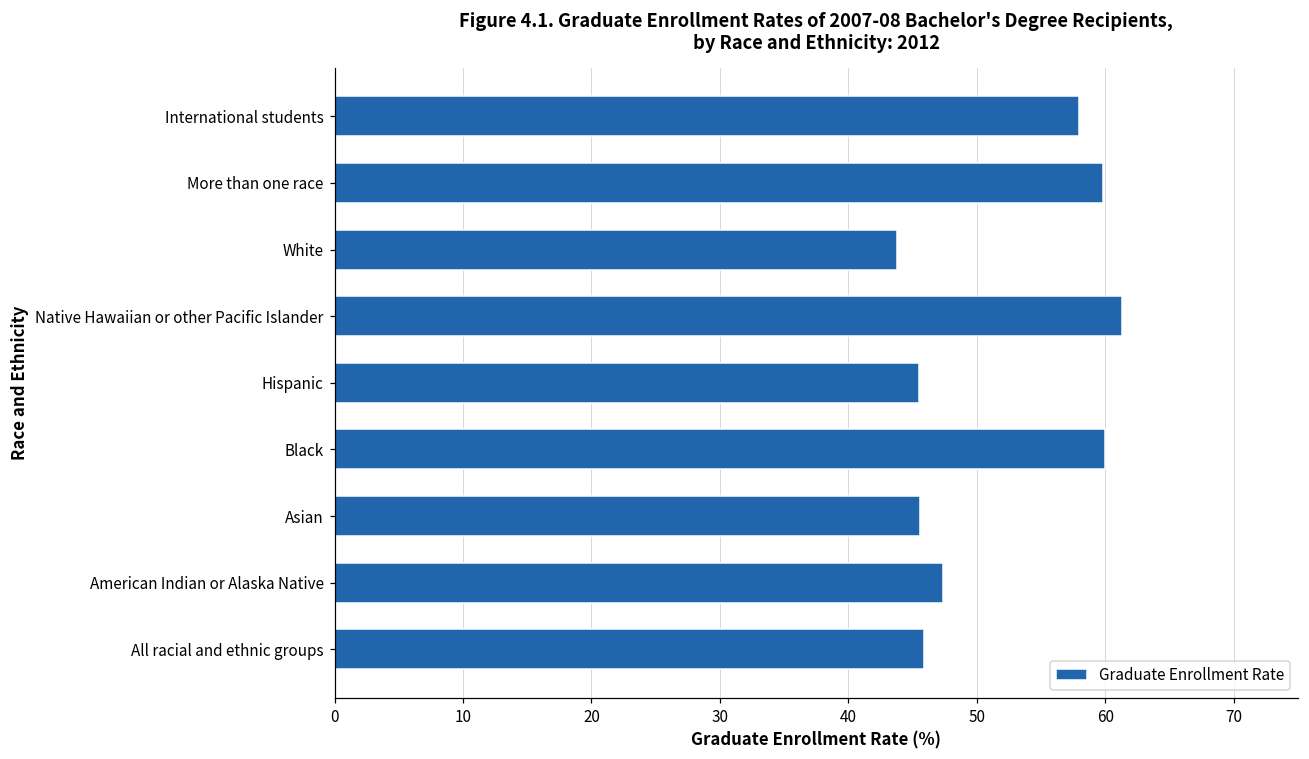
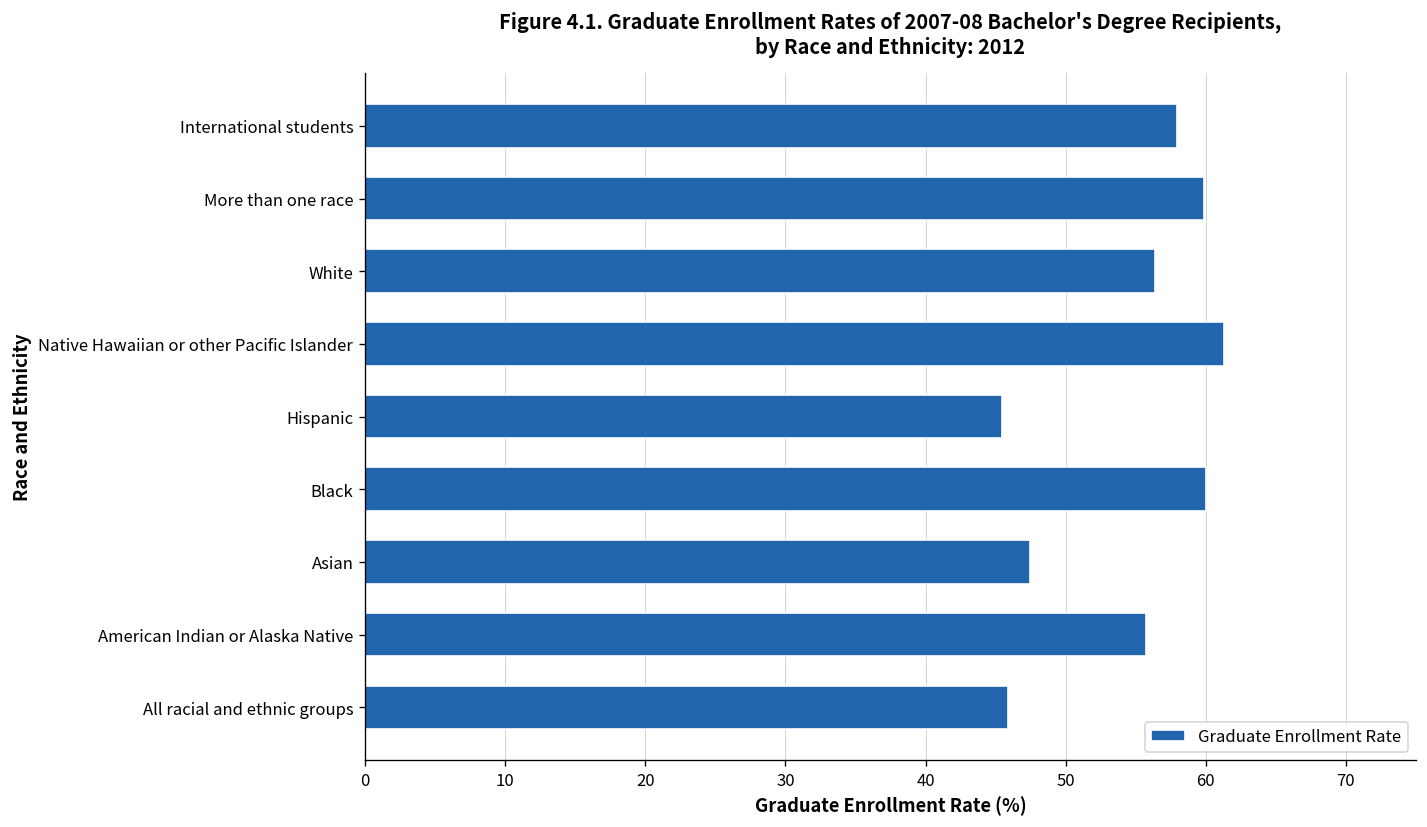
White: 43.8 -> 56.4
Asian: 45.6 -> 47.4
American Indian or Alaska Native: 47.3 -> 55.7
